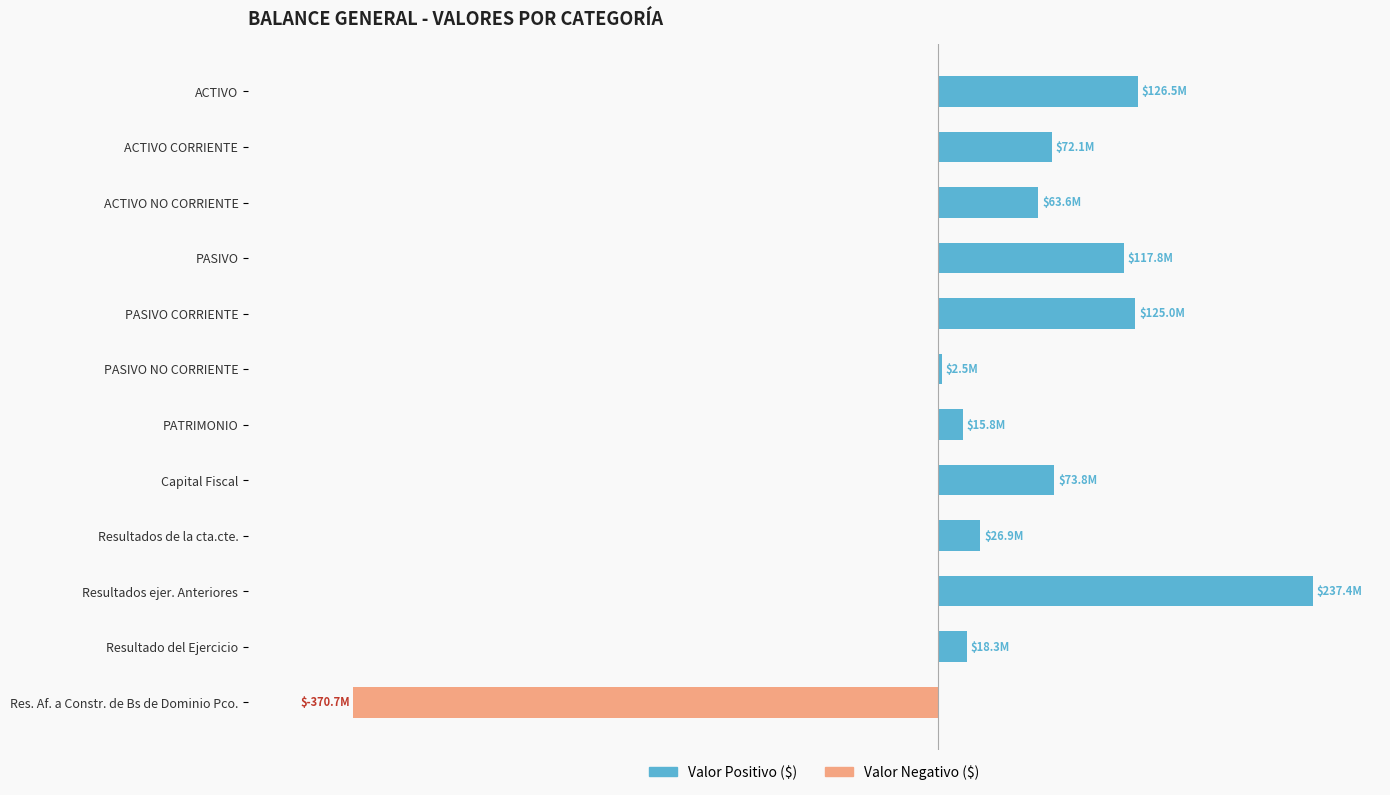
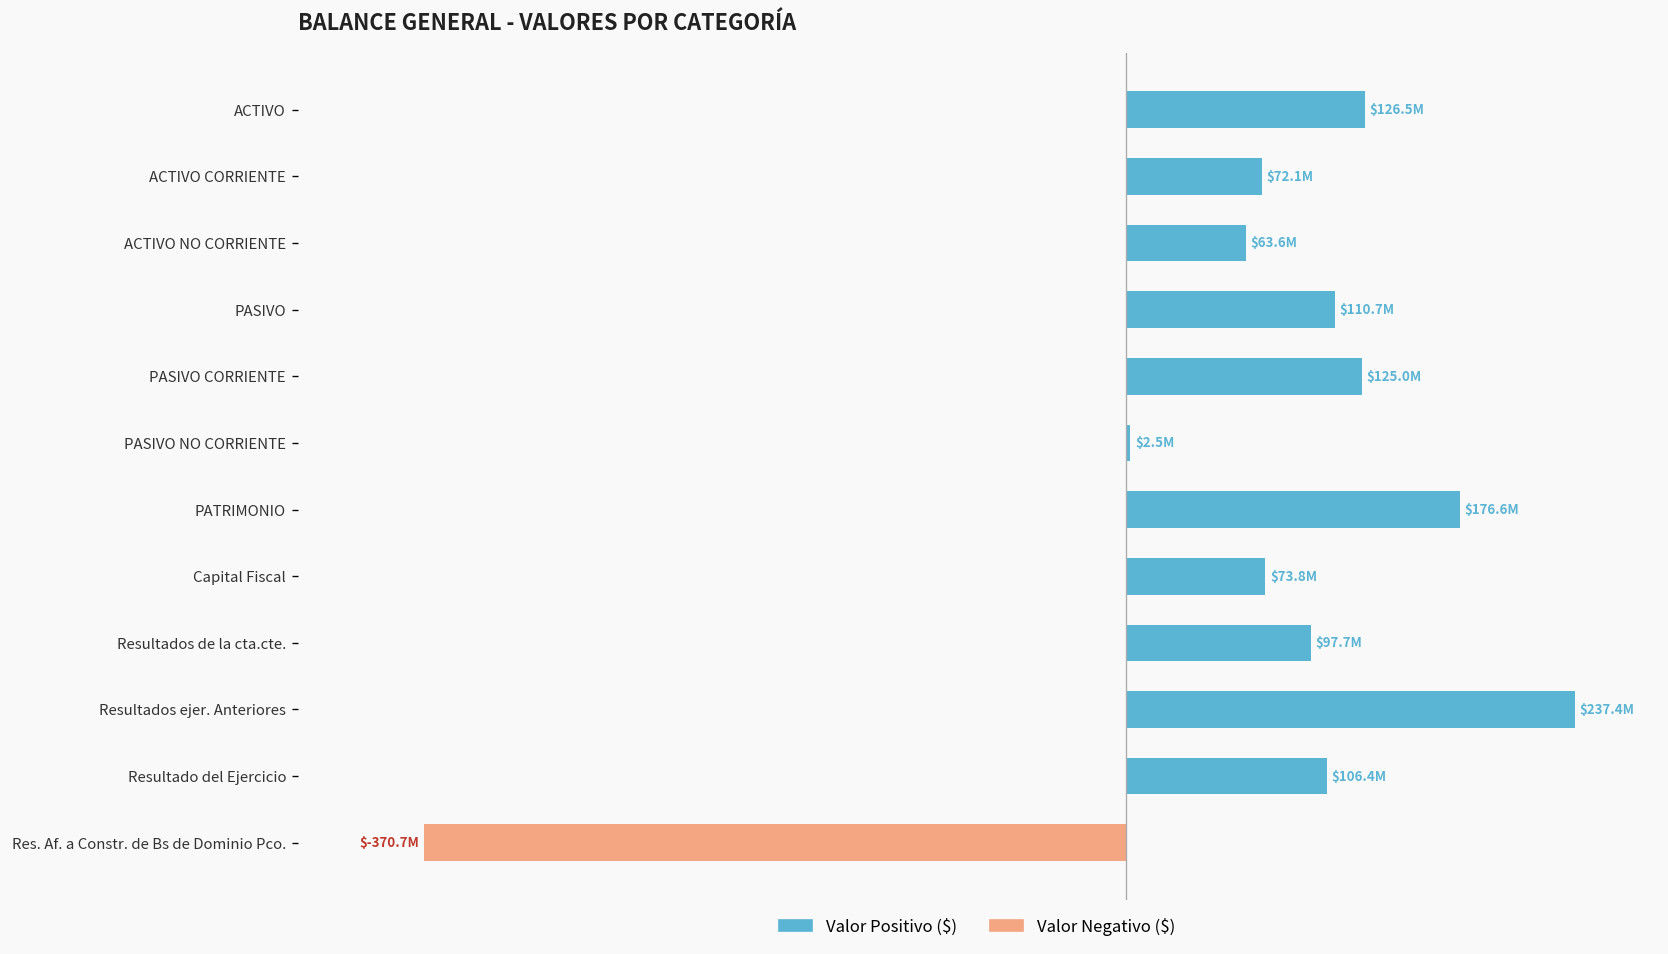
Valor Positivo ($), PASIVO: $117.8M -> $110.7M
Valor Positivo ($), PATRIMONIO: $15.8M -> $176.6M
Valor Positivo ($), Resultados de la cta.cte.: $26.9M -> $97.7M
Valor Positivo ($), Resultado del Ejercicio: $18.3M -> $106.4M
